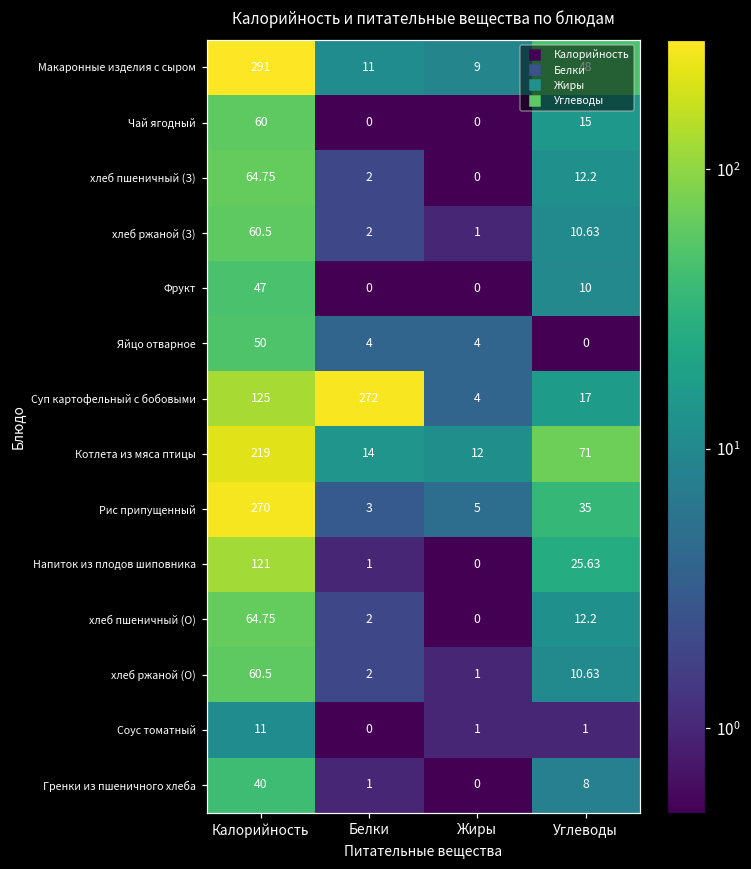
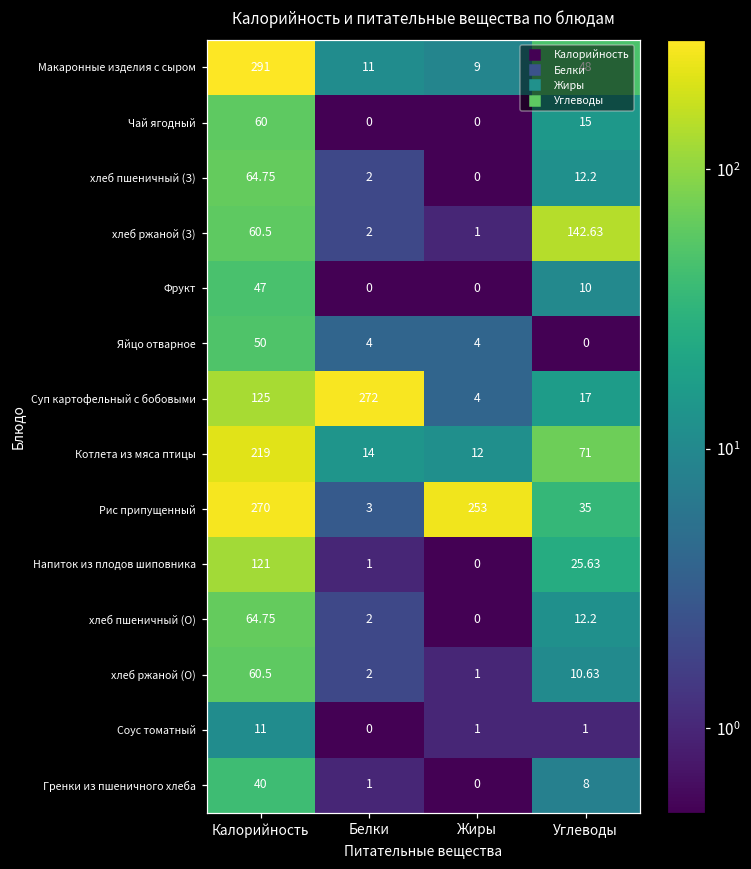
хлеб ржаной (З), Углеводы: 10.63 -> 142.63
Рис припущенный, Жиры: 5 -> 253
